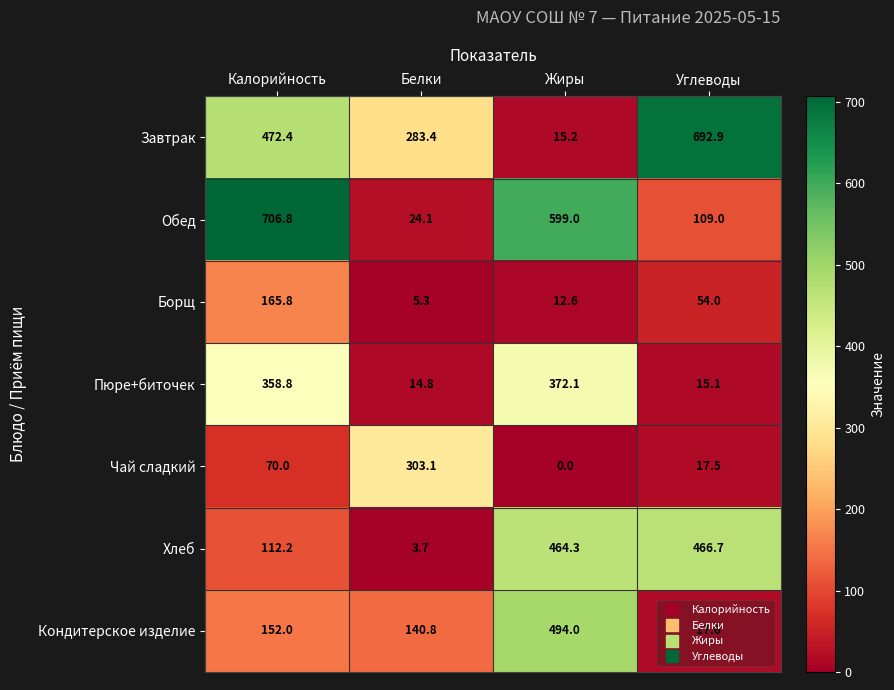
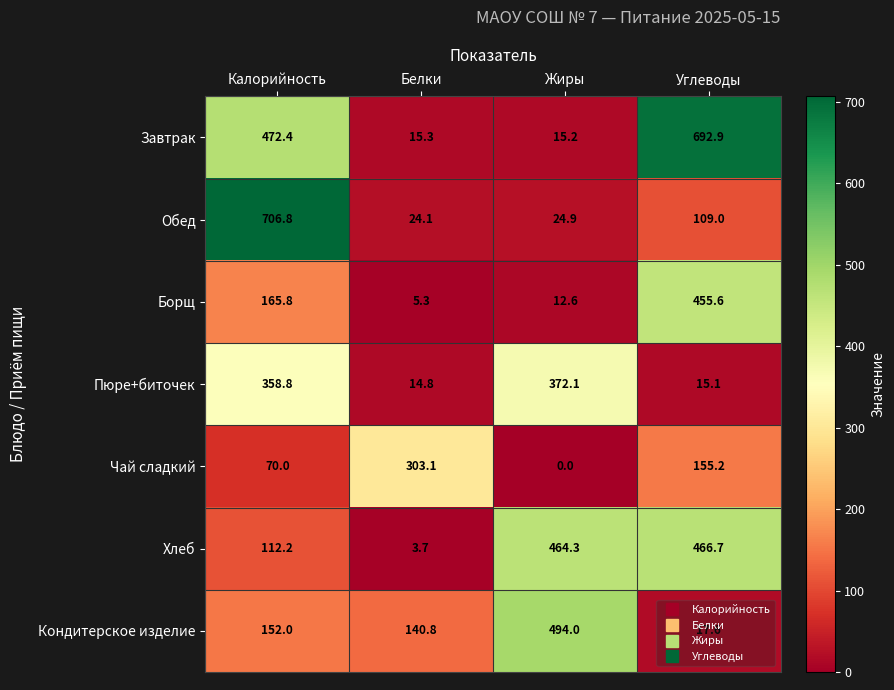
Завтрак, Белки: 283.4 -> 15.3
Обед, Жиры: 599.0 -> 24.9
Борщ, Углеводы: 54.0 -> 455.6
Чай сладкий, Углеводы: 17.5 -> 155.2
